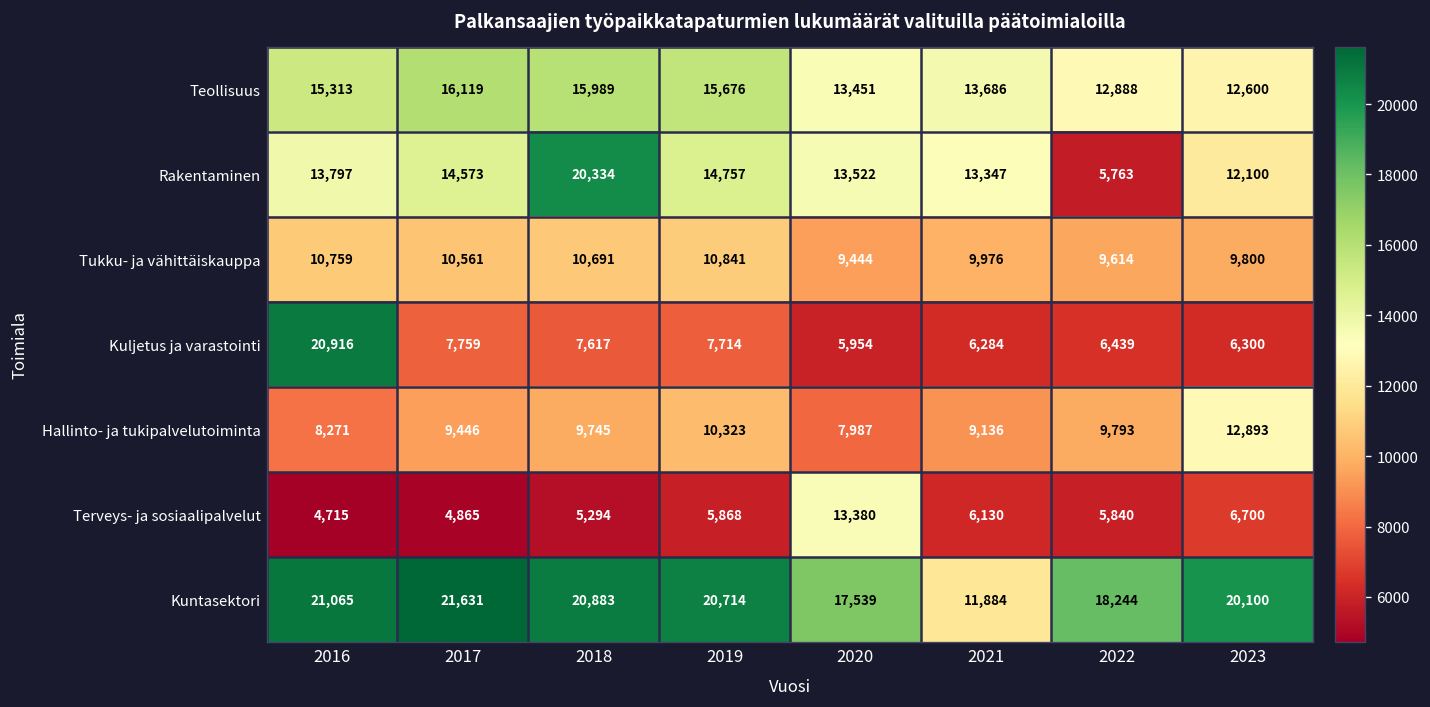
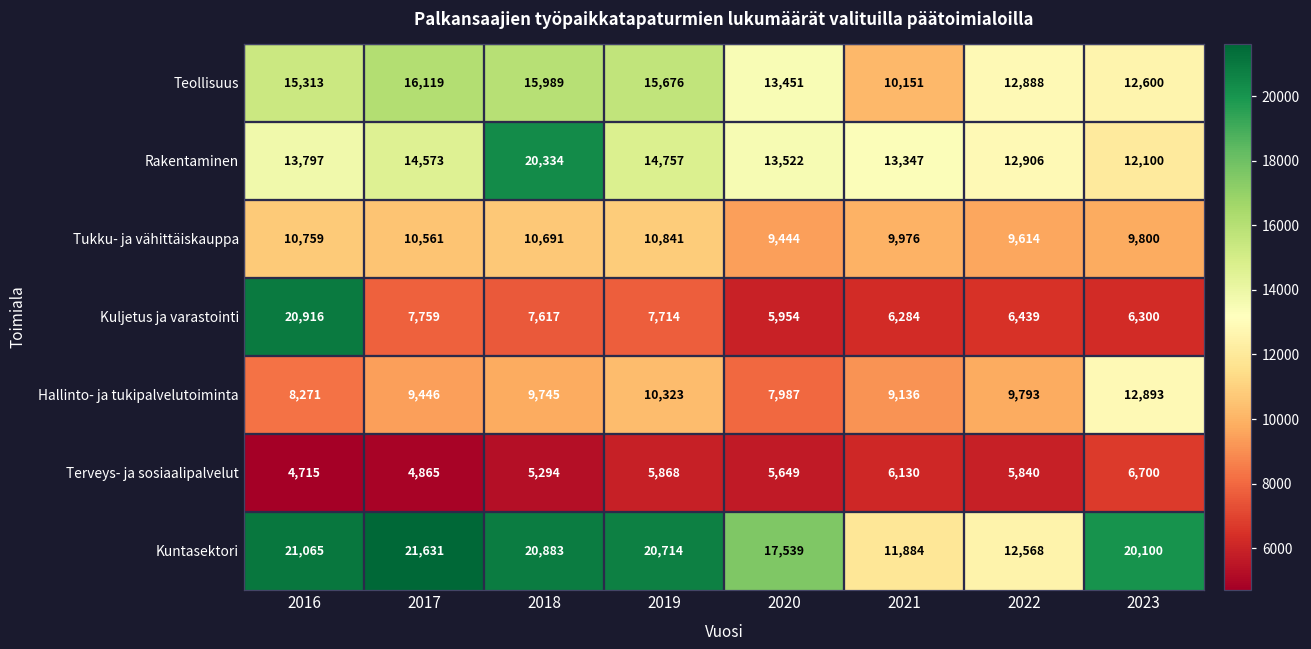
Teollisuus, 2021: 13,686 -> 10,151
Rakentaminen, 2022: 5,763 -> 12,906
Terveys- ja sosiaalipalvelut, 2020: 13,380 -> 5,649
Kuntasektori, 2022: 18,244 -> 12,568
